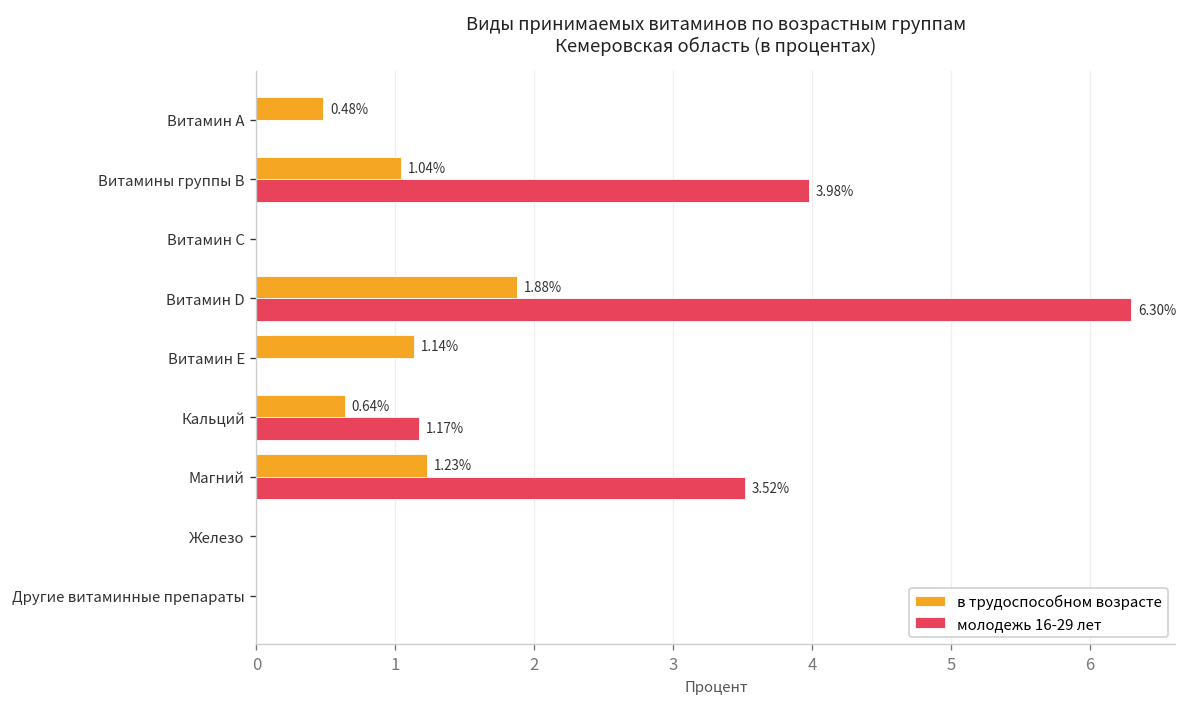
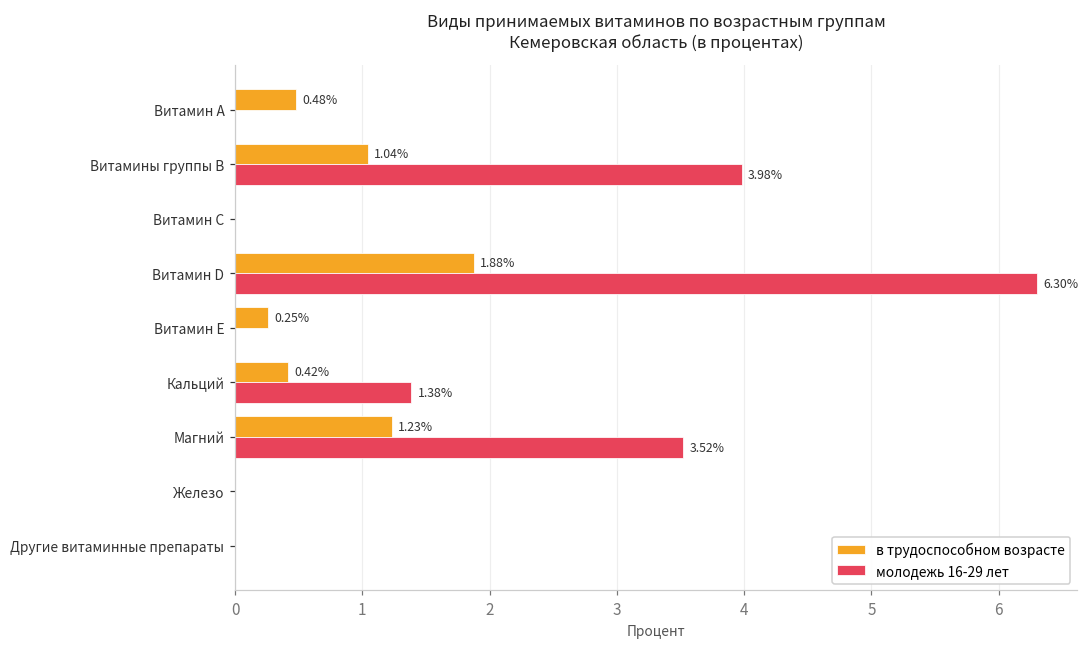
в трудоспособном возрасте, Витамин Е: 1.14% -> 0.25%
в трудоспособном возрасте, Кальций: 0.64% -> 0.42%
молодежь 16-29 лет, Кальций: 1.17% -> 1.38%
